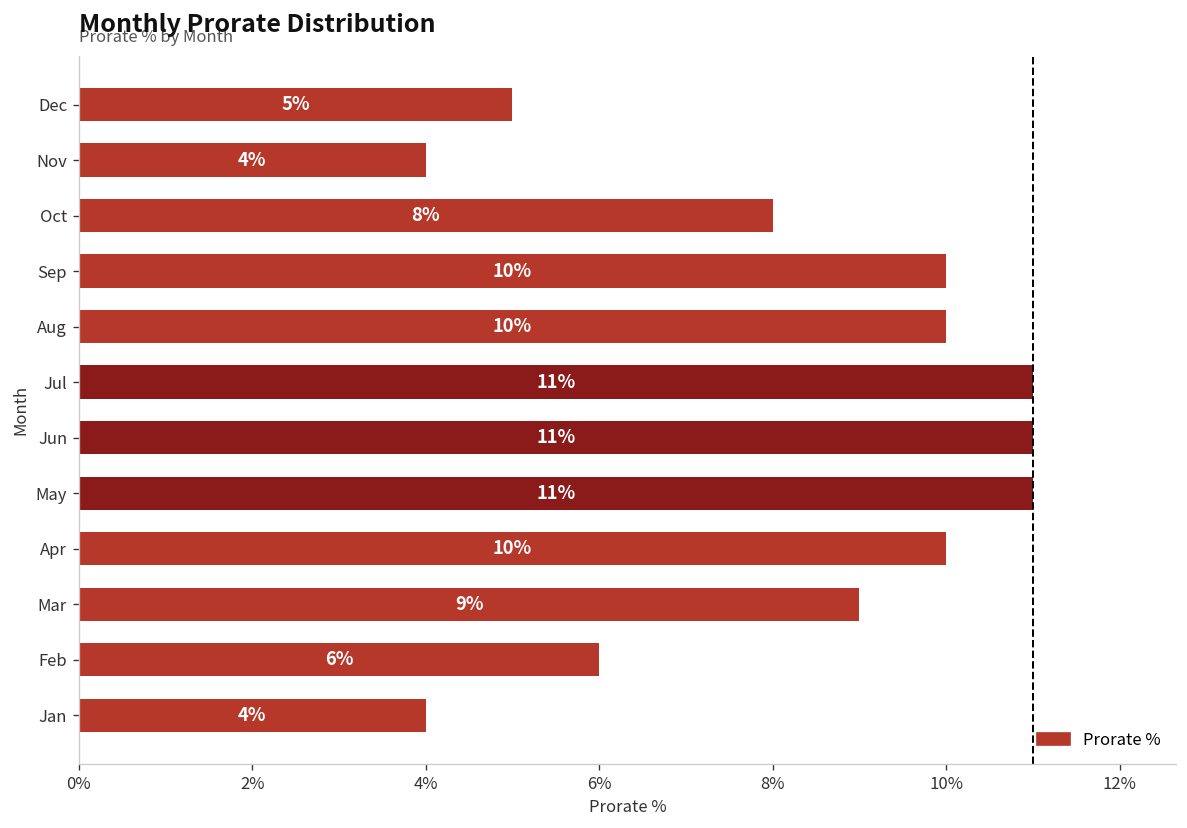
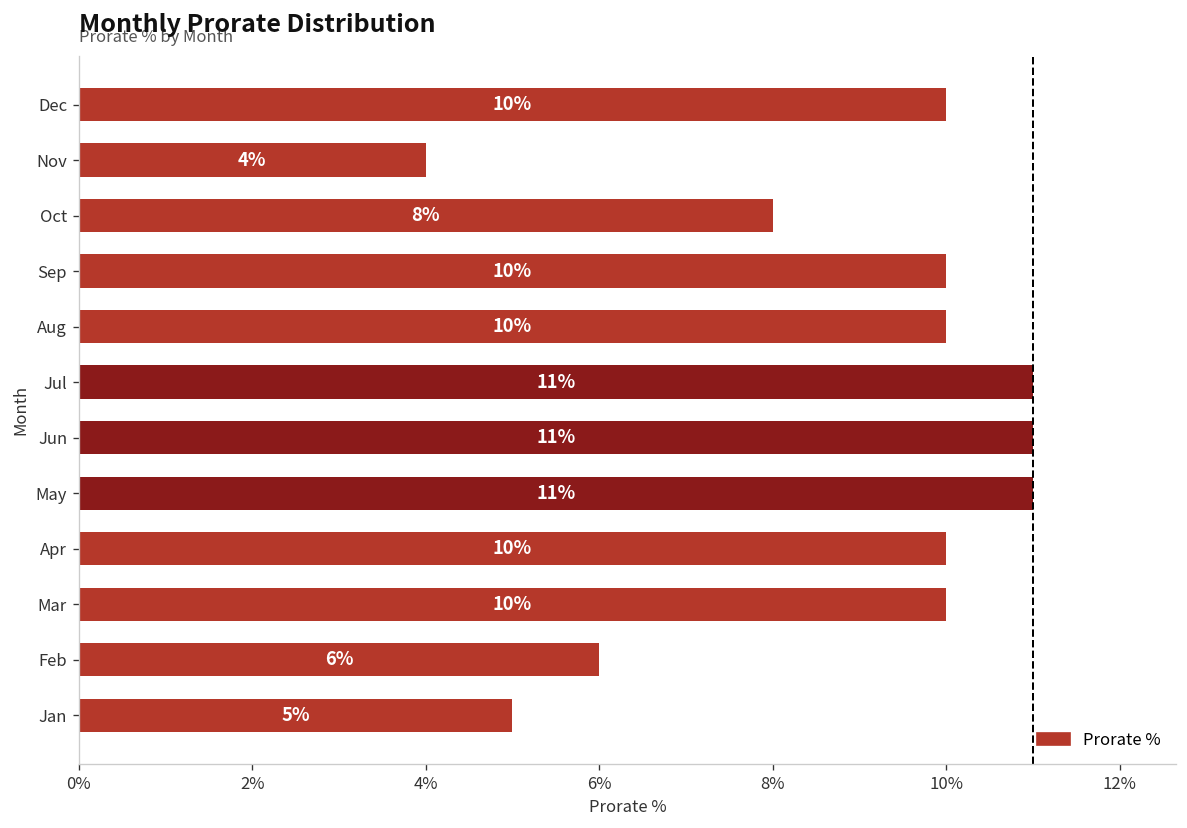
Dec: 5% -> 10%
Mar: 9% -> 10%
Jan: 4% -> 5%
